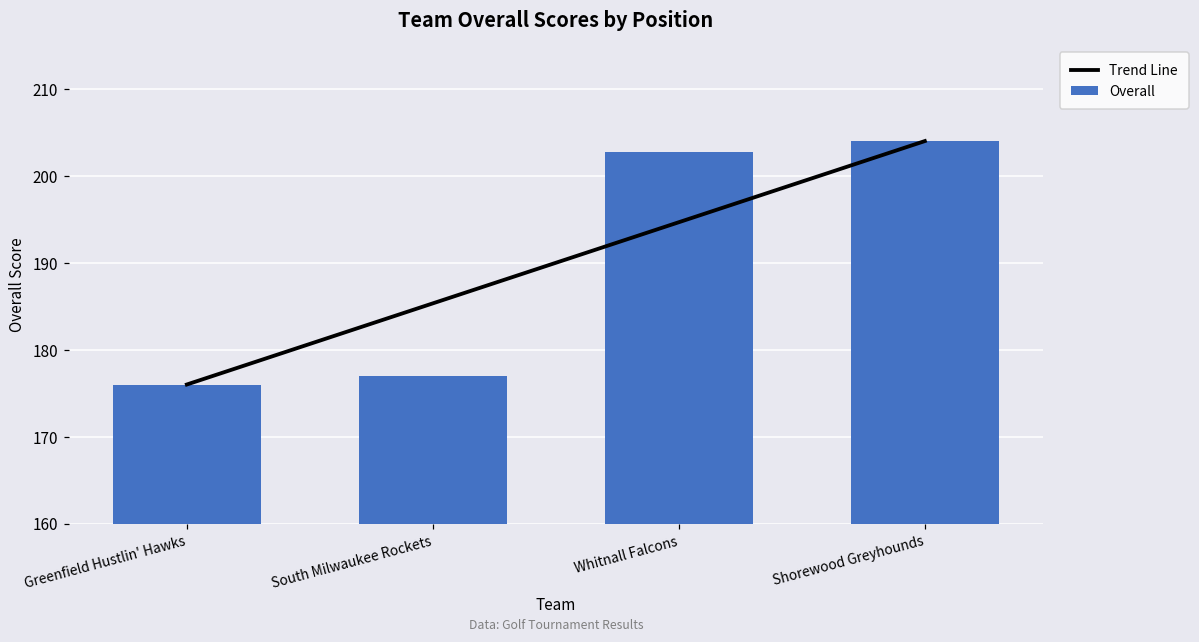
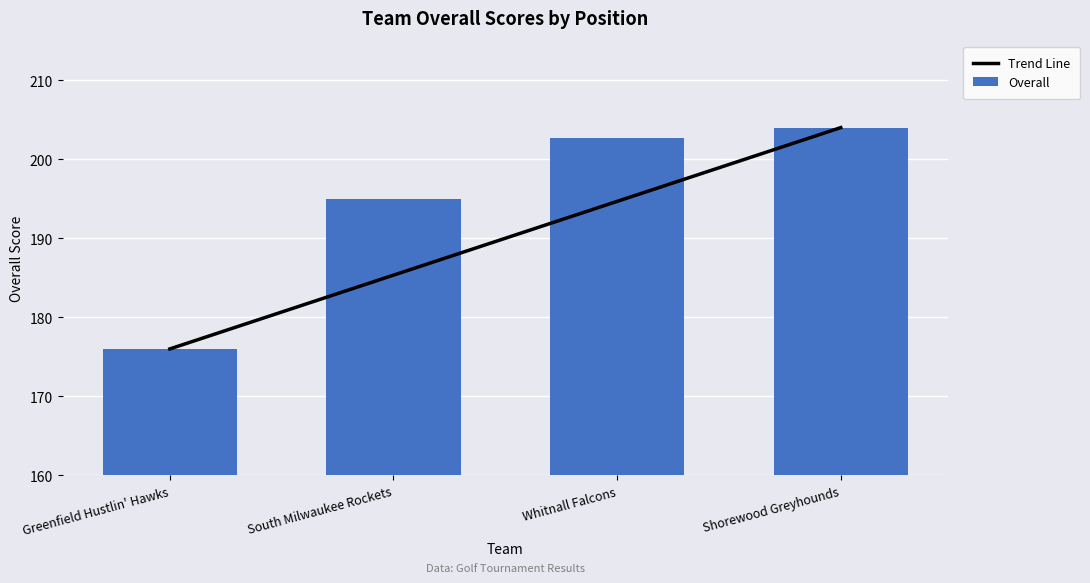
Overall, South Milwaukee Rockets: 177 -> 195
